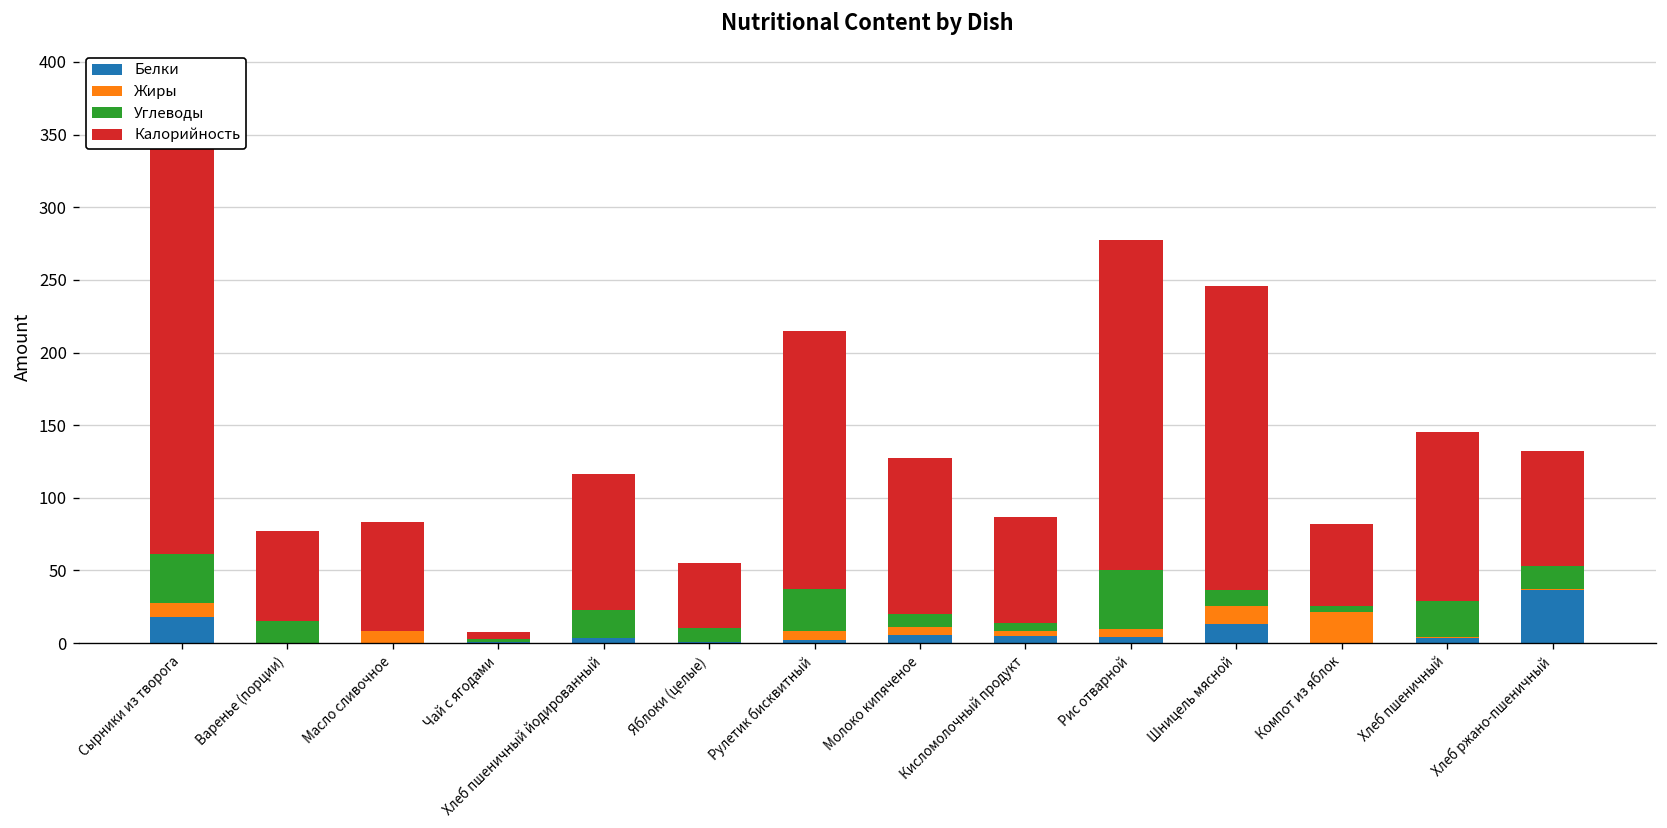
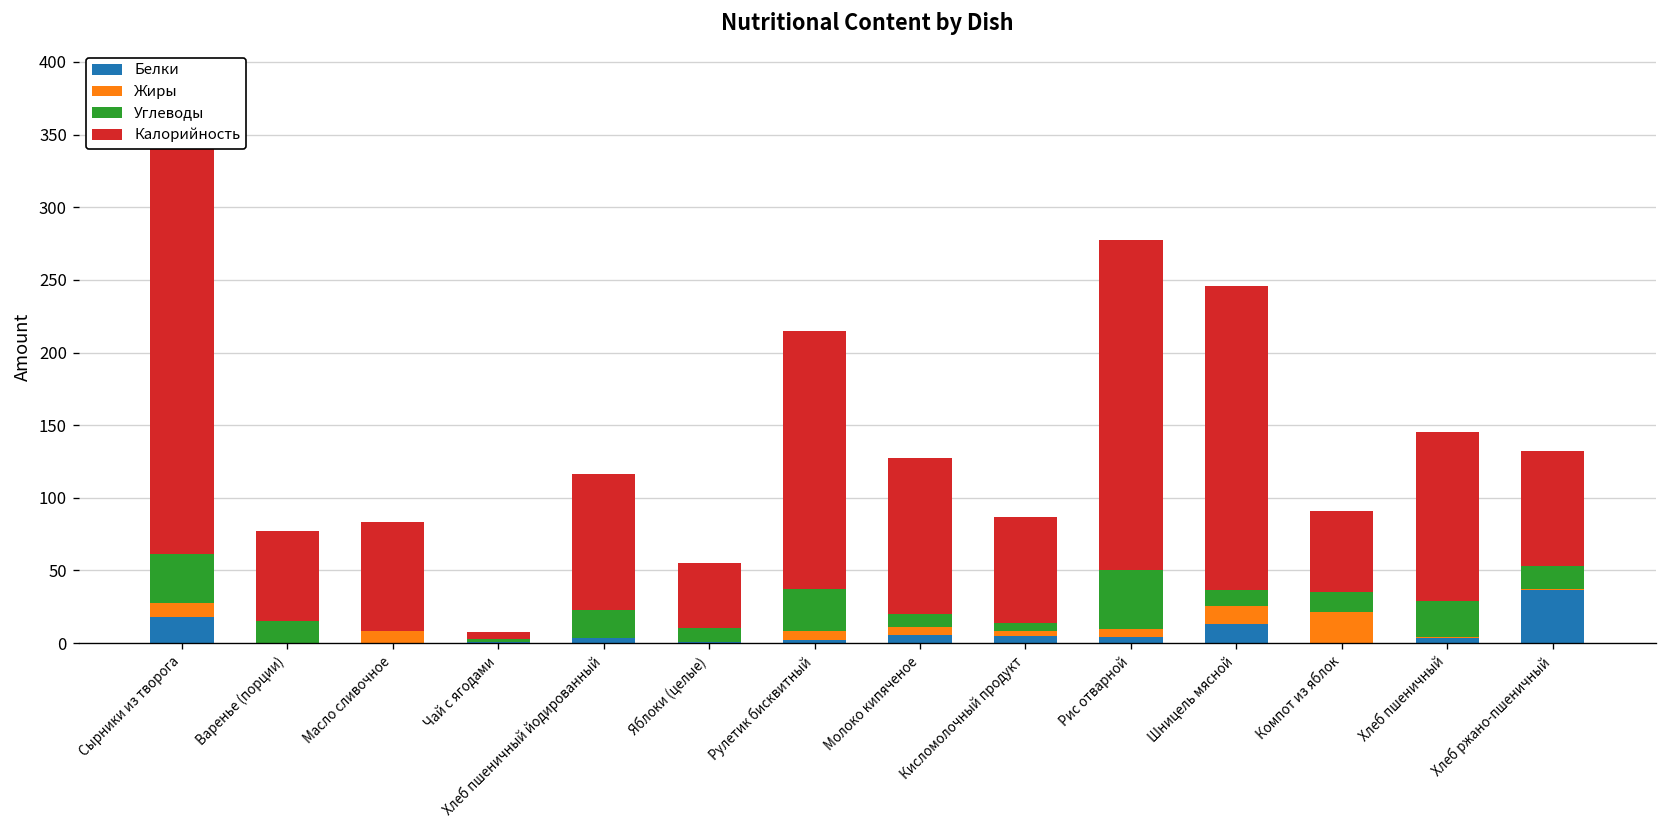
Углеводы, Компот из яблок: 4 -> 13
